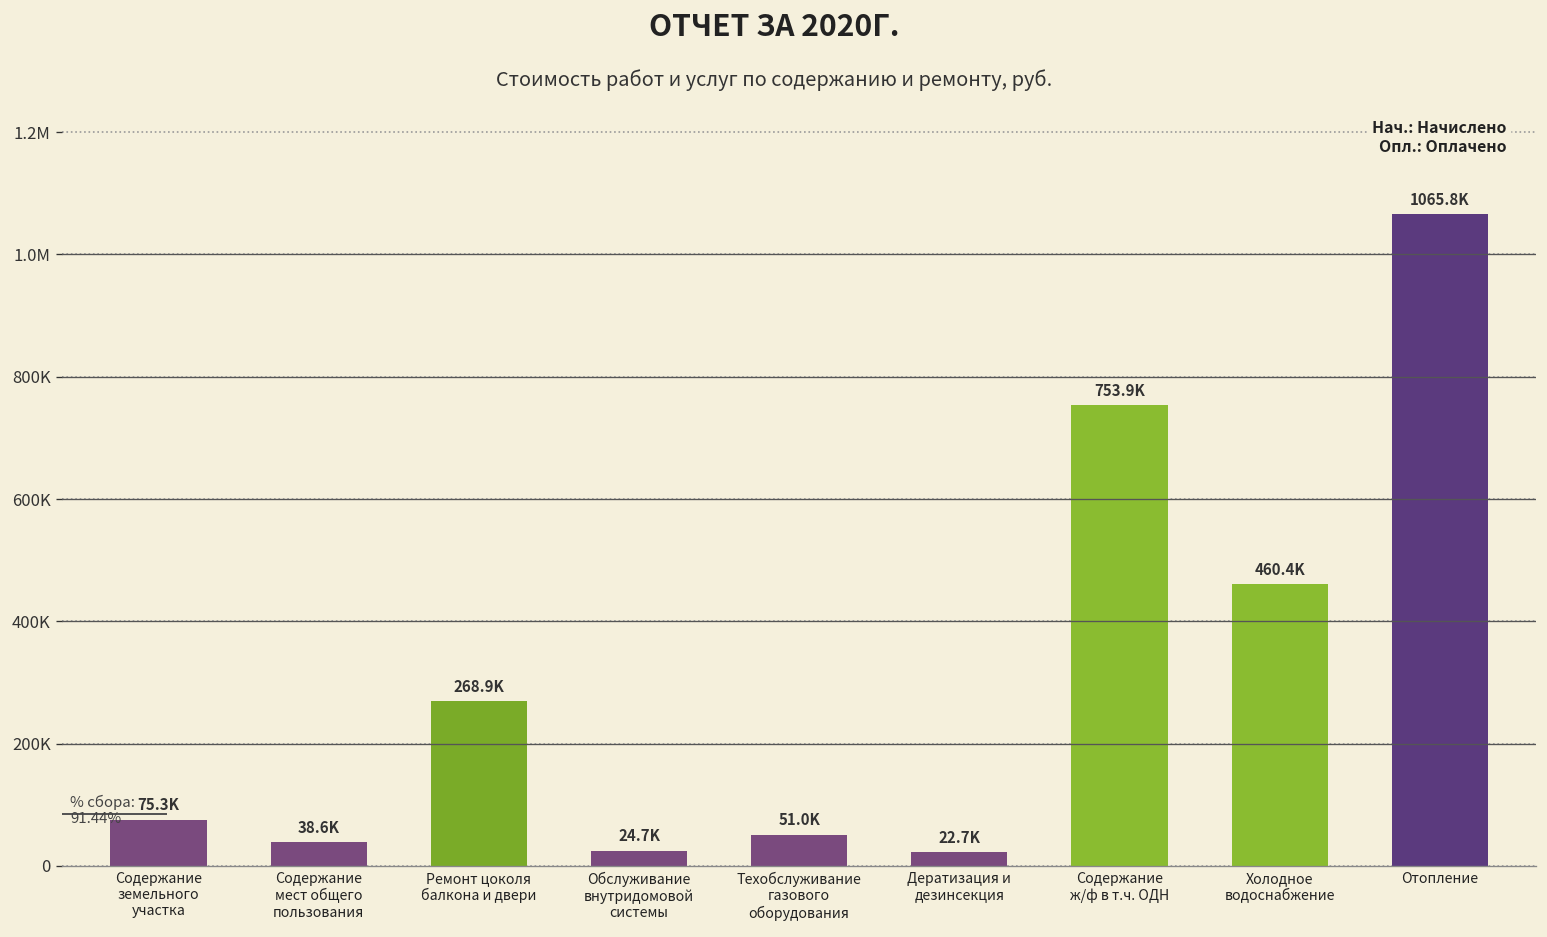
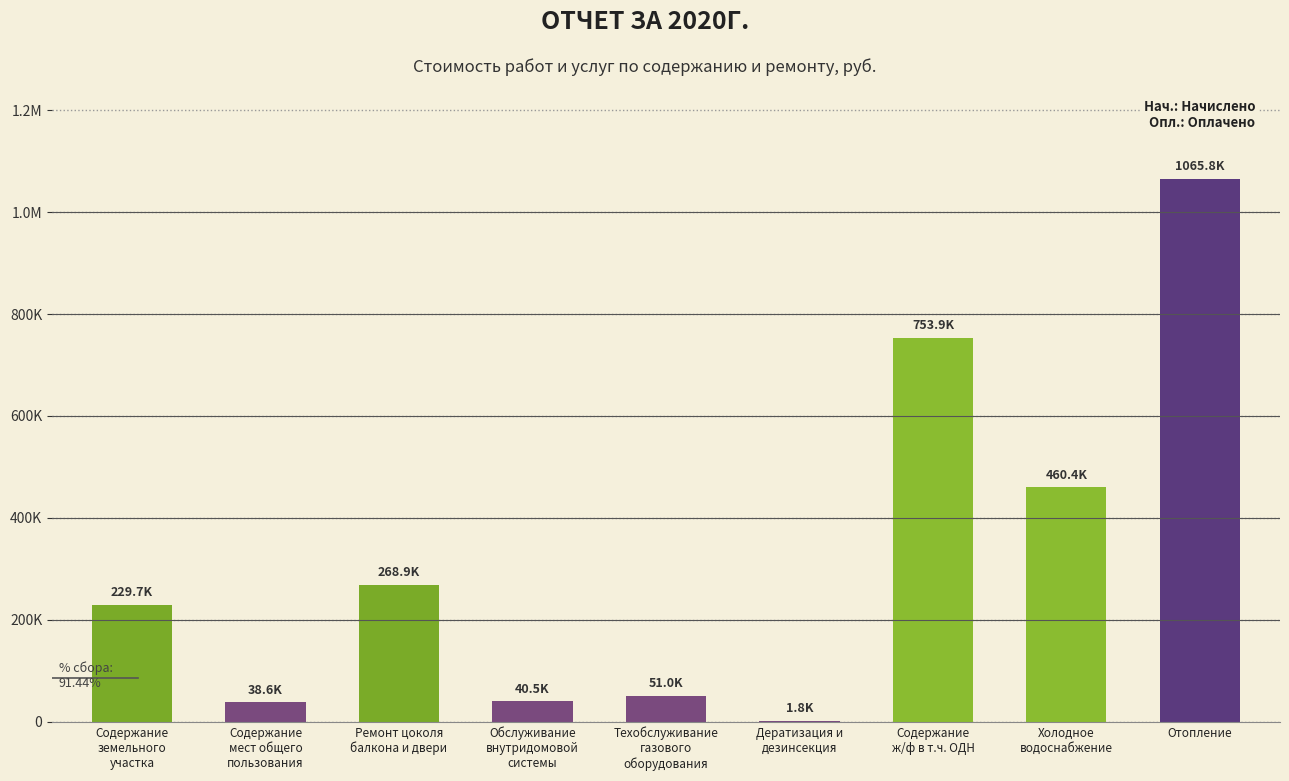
Содержание земельного участка: 75.3K -> 229.7K
Обслуживание внутридомовой системы: 24.7K -> 40.5K
Дератизация и дезинсекция: 22.7K -> 1.8K
